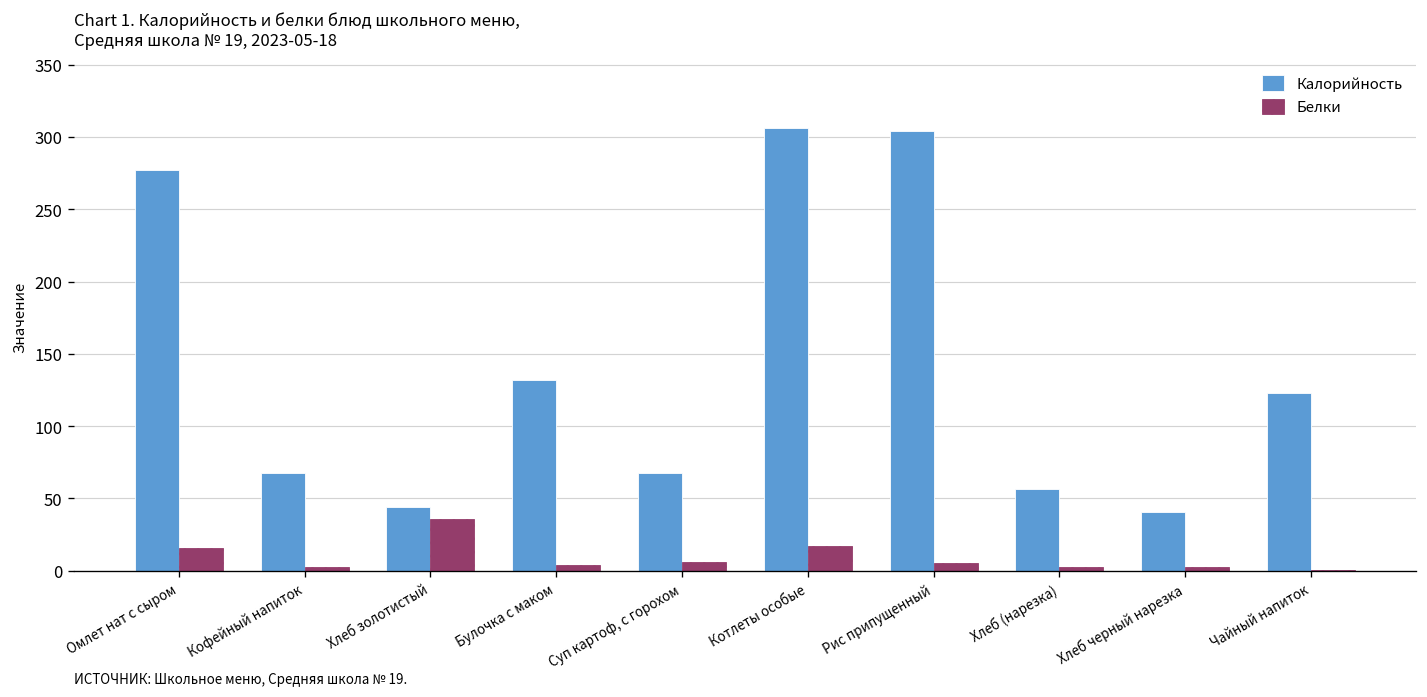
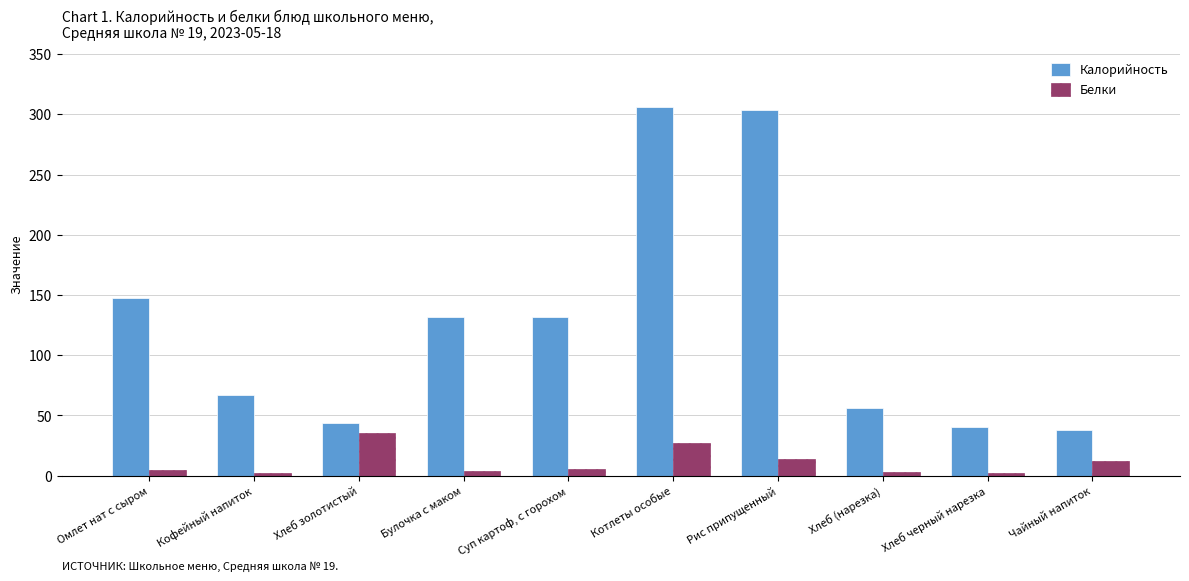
Калорийность, Омлет нат с сыром: 277 -> 148
Белки, Омлет нат с сыром: 15 -> 5
Калорийность, Суп картоф, с горохом: 68 -> 132
Белки, Котлеты особые: 17 -> 27
Белки, Рис припущенный: 5 -> 14
Калорийность, Чайный напиток: 123 -> 38
Белки, Чайный напиток: 0 -> 12
